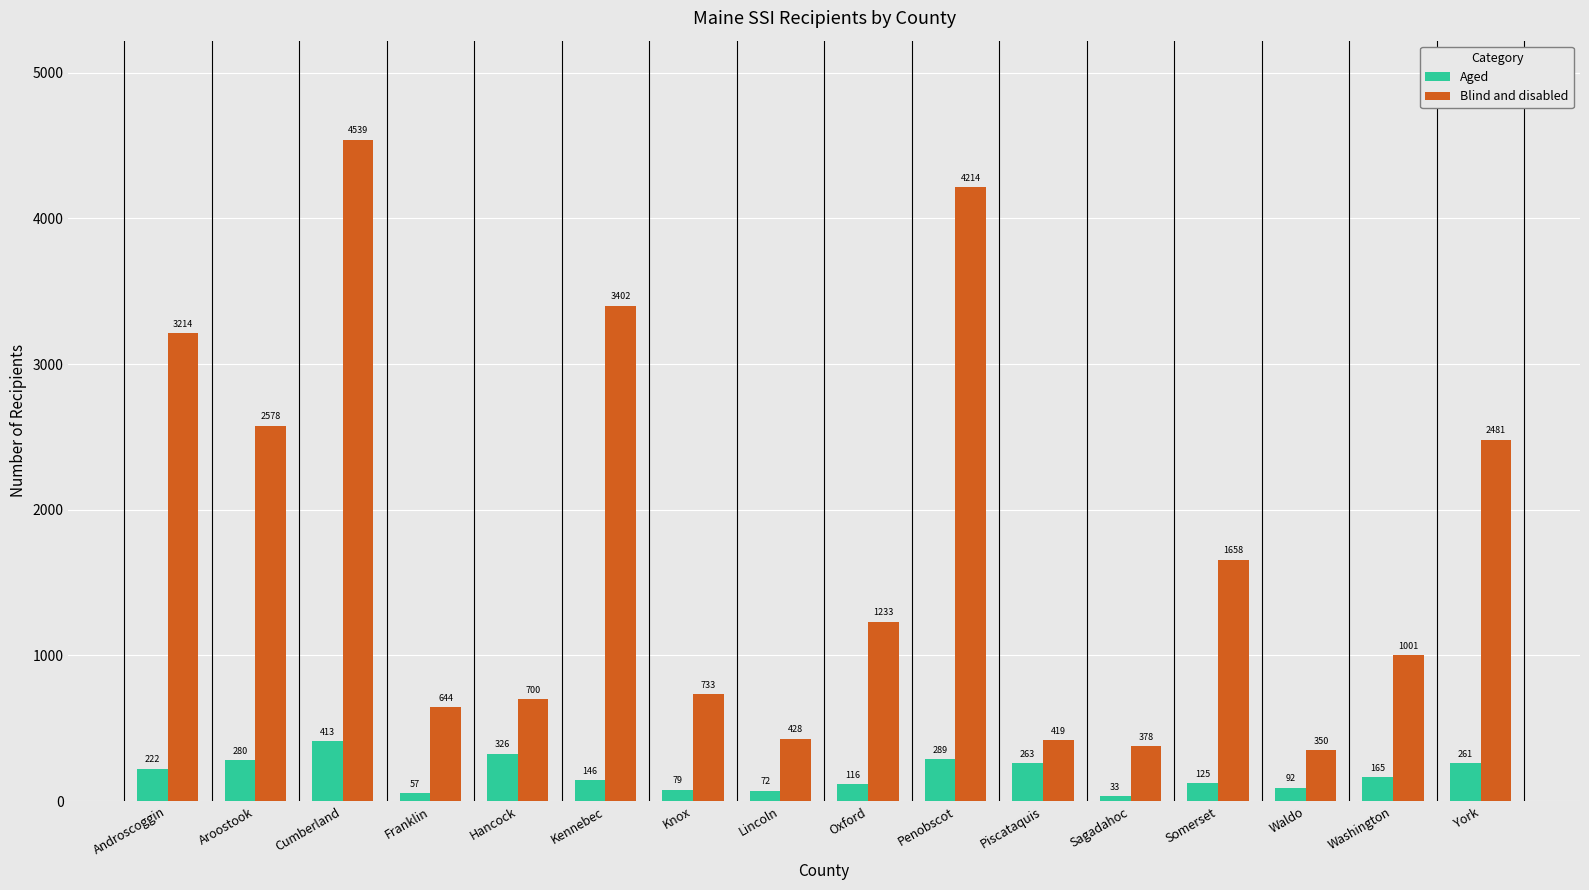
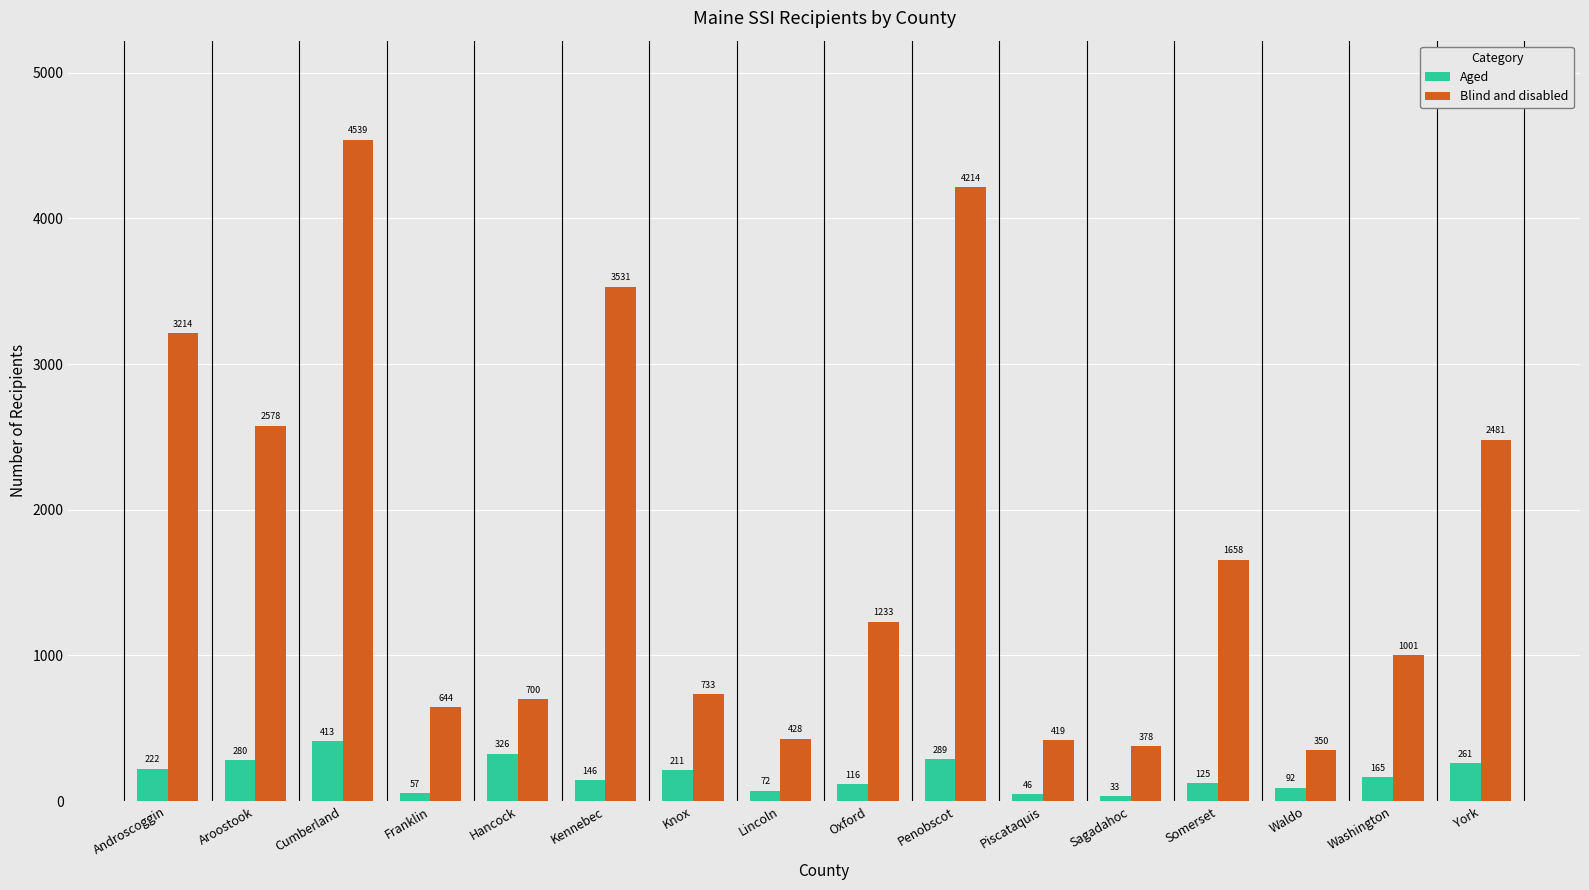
Blind and disabled, Kennebec: 3402 -> 3531
Aged, Knox: 79 -> 211
Aged, Piscataquis: 263 -> 46
